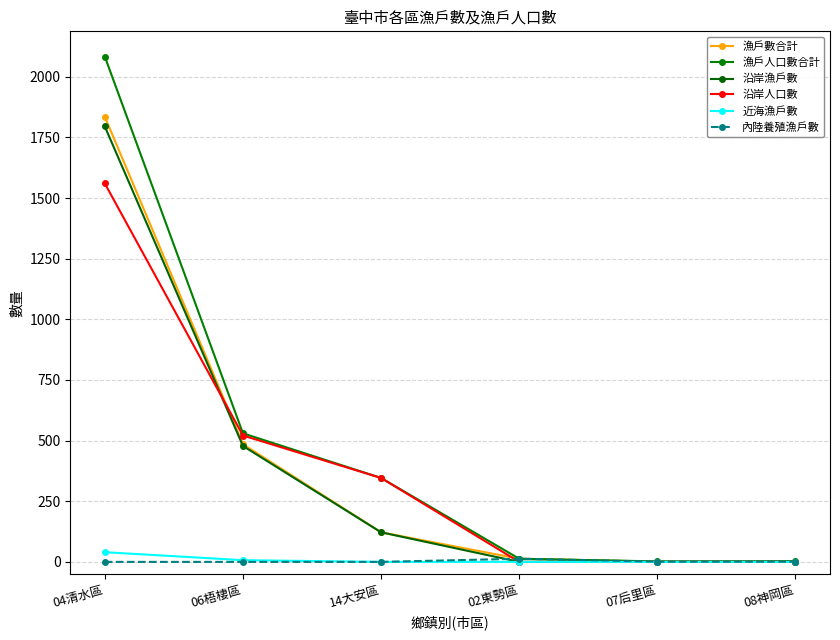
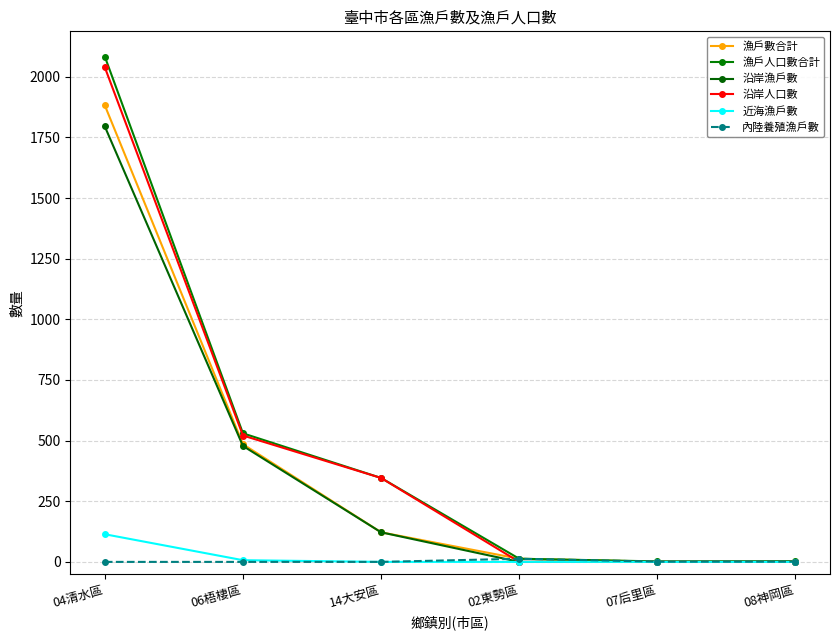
漁戶數合計, 04清水區: 1840 -> 1880
沿岸人口數, 04清水區: 1560 -> 2040
近海漁戶數, 04清水區: 40 -> 110
